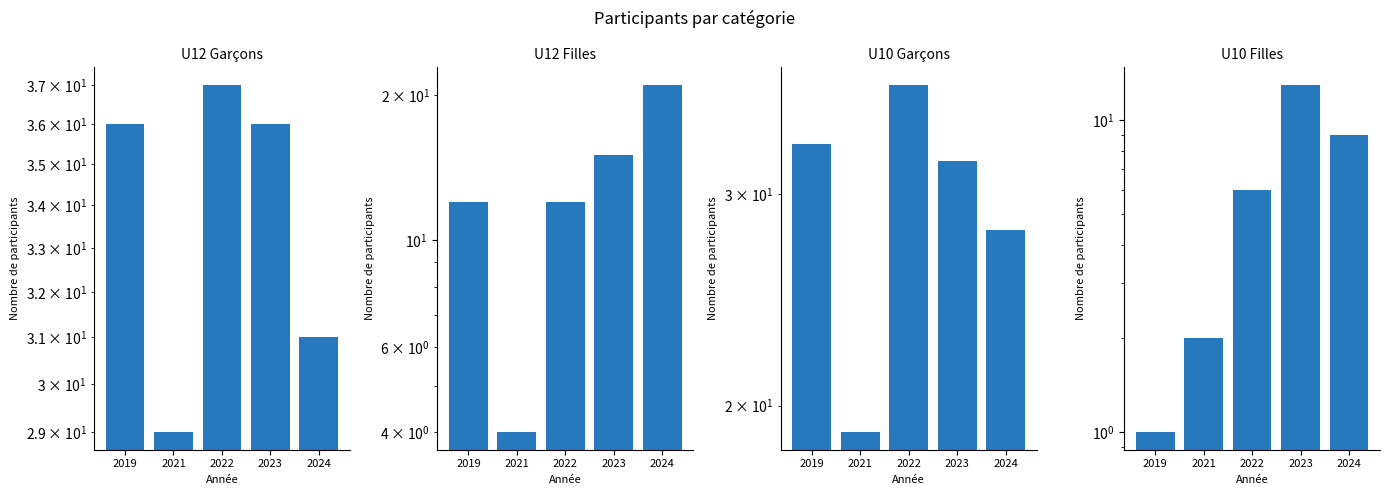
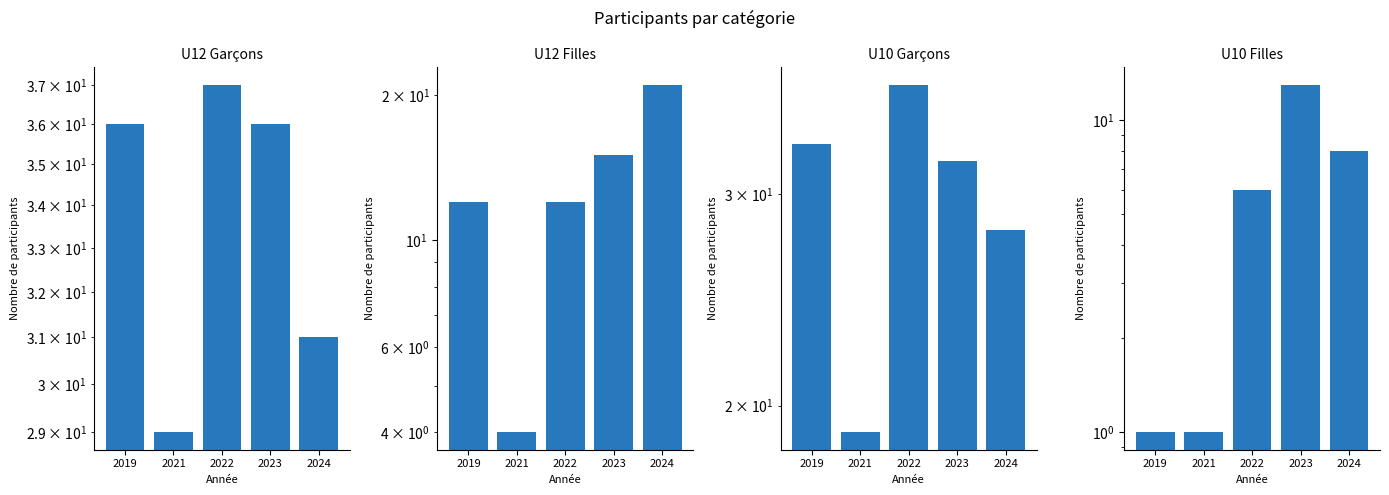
U10 Filles, 2021: 2 -> 1
U10 Filles, 2024: 9 -> 8
